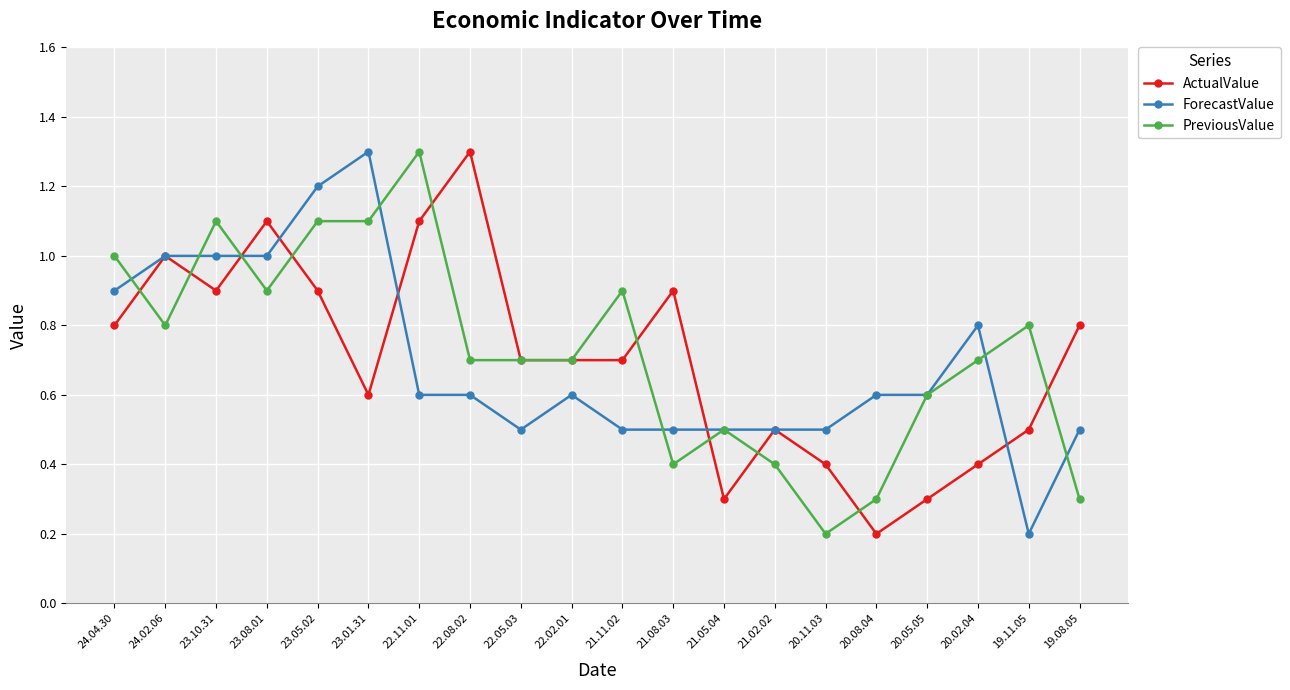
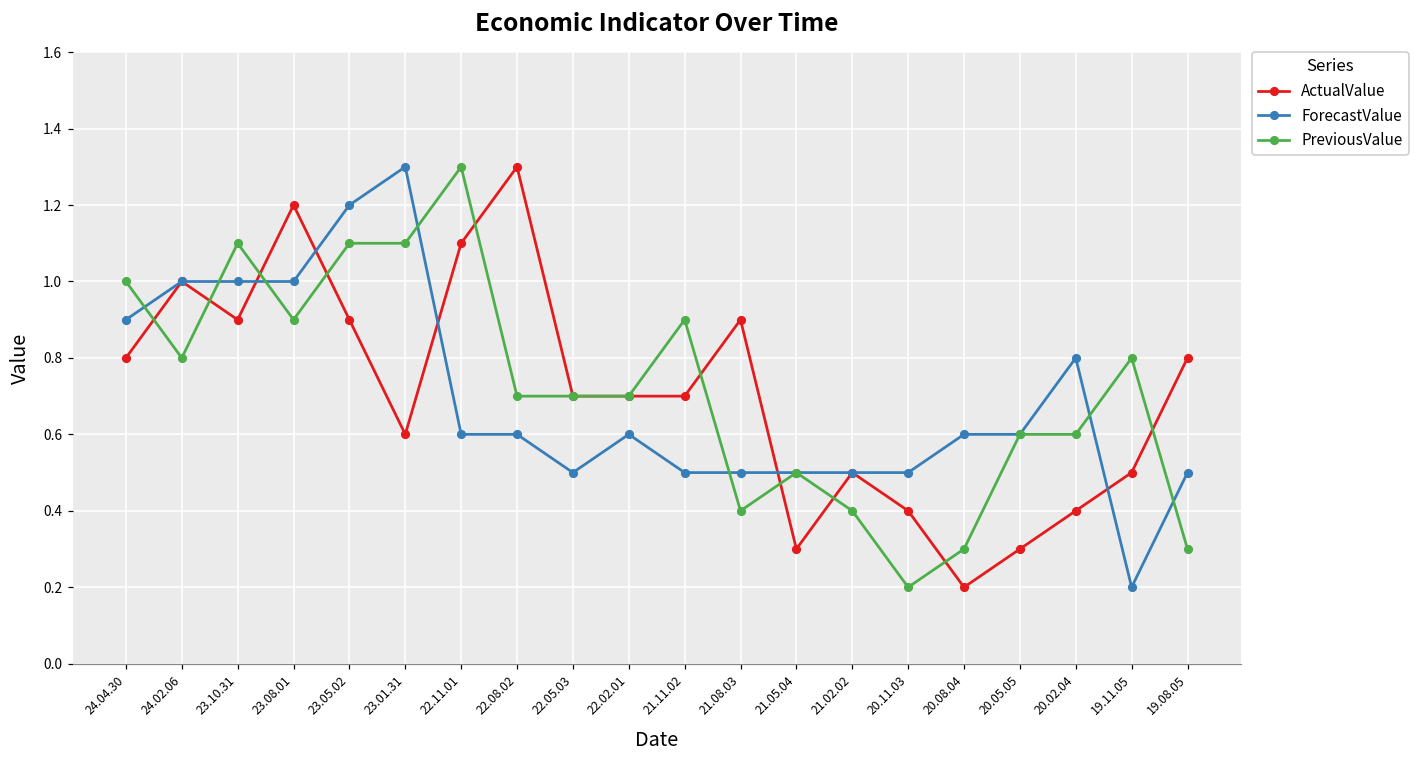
ActualValue, 23.08.01: 1.1 -> 1.2
PreviousValue, 20.02.04: 0.7 -> 0.6
